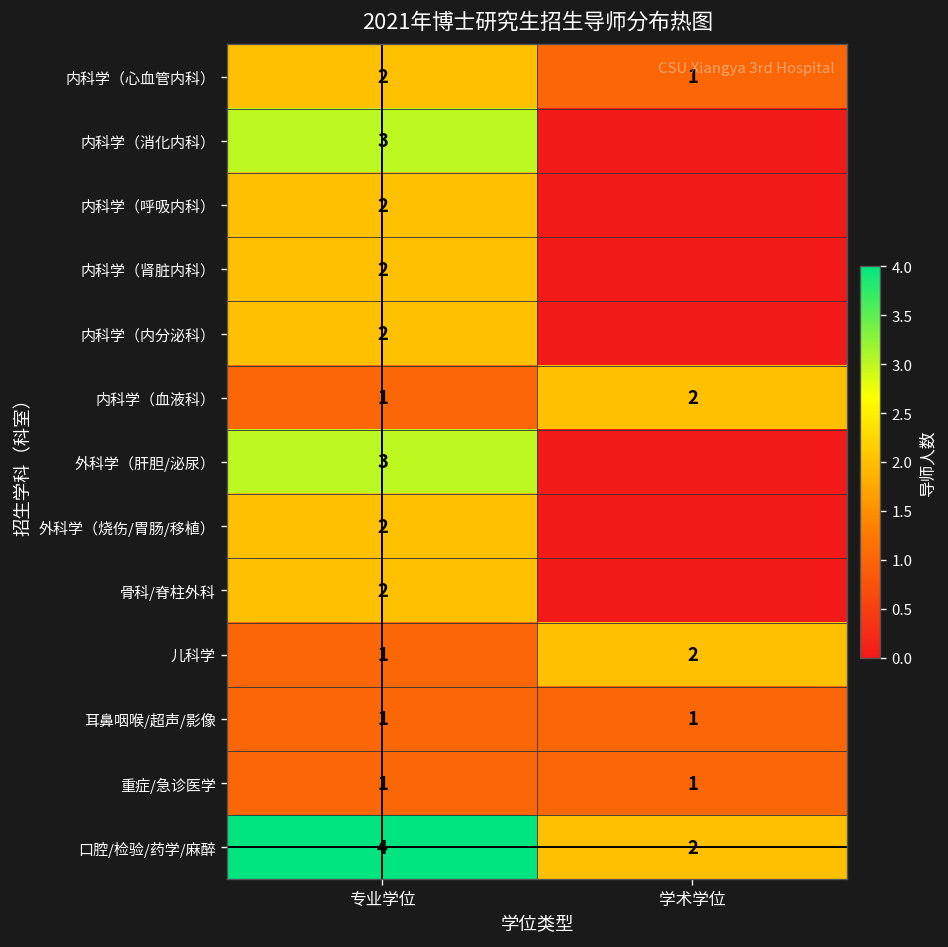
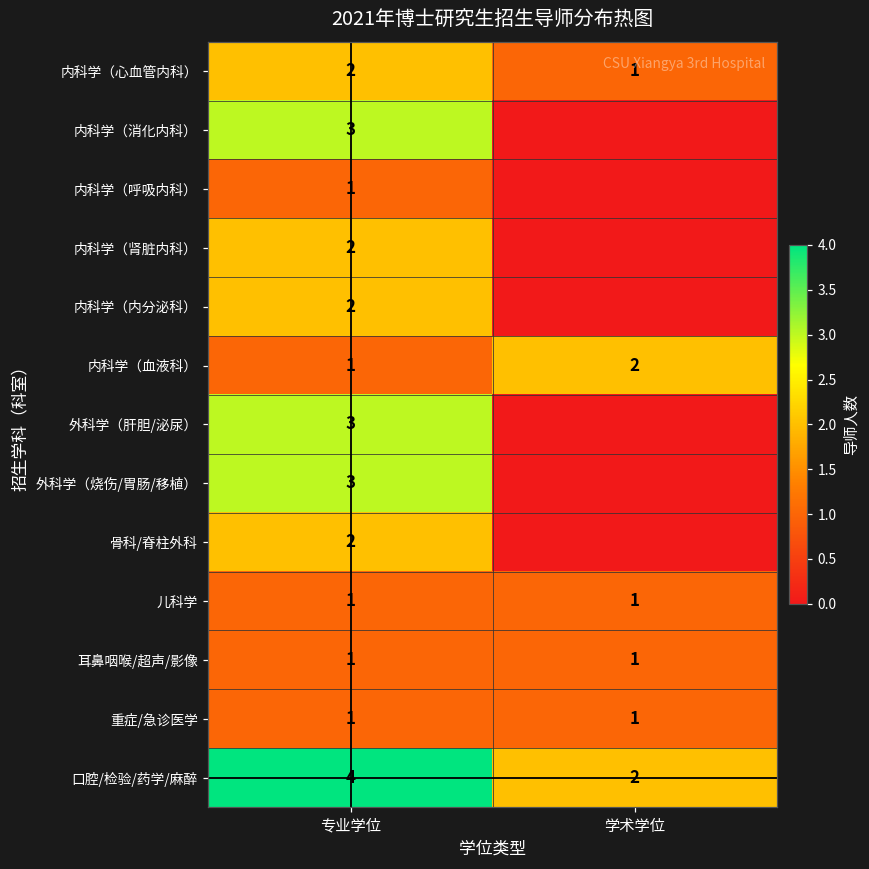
内科学（呼吸内科）, 专业学位: 2 -> 1
外科学（烧伤/胃肠/移植）, 专业学位: 2 -> 3
儿科学, 学术学位: 2 -> 1
